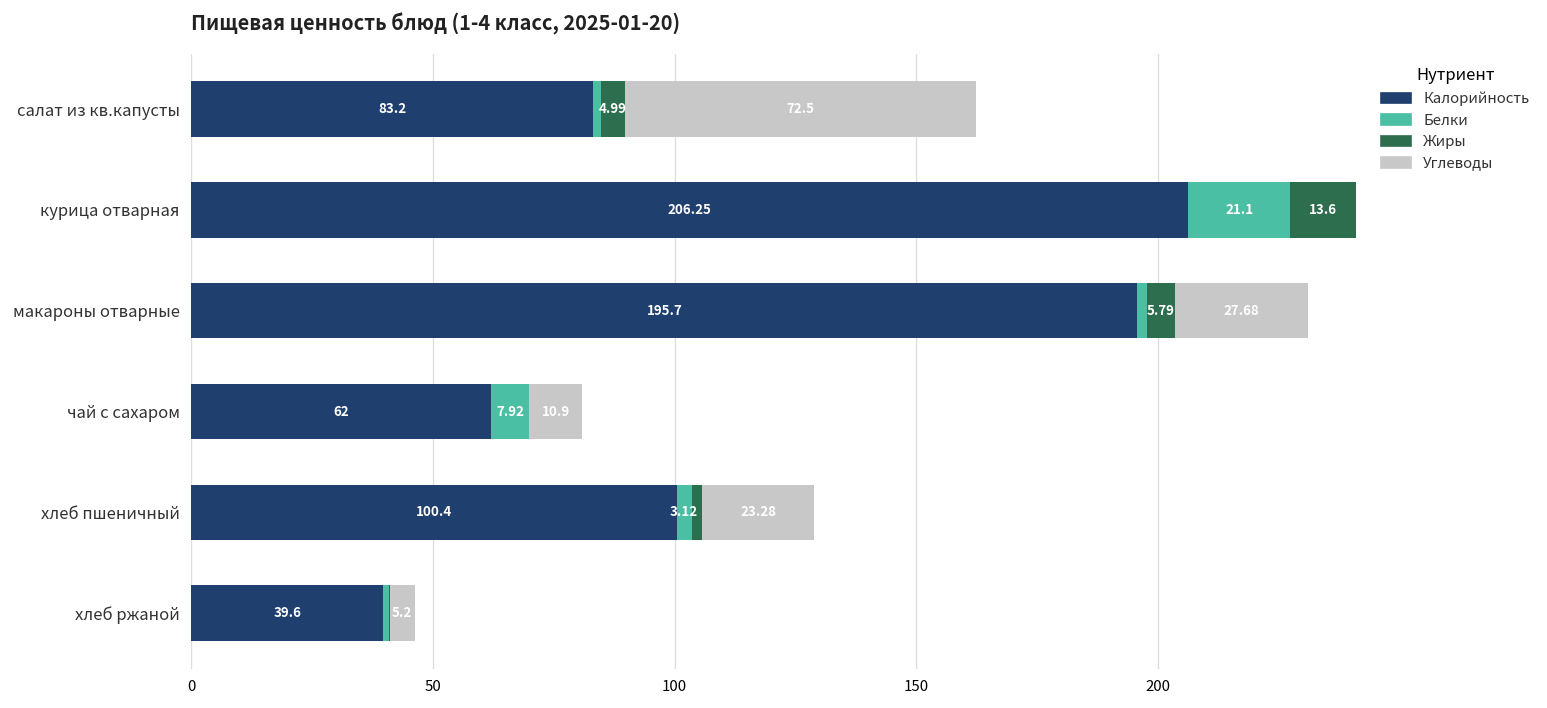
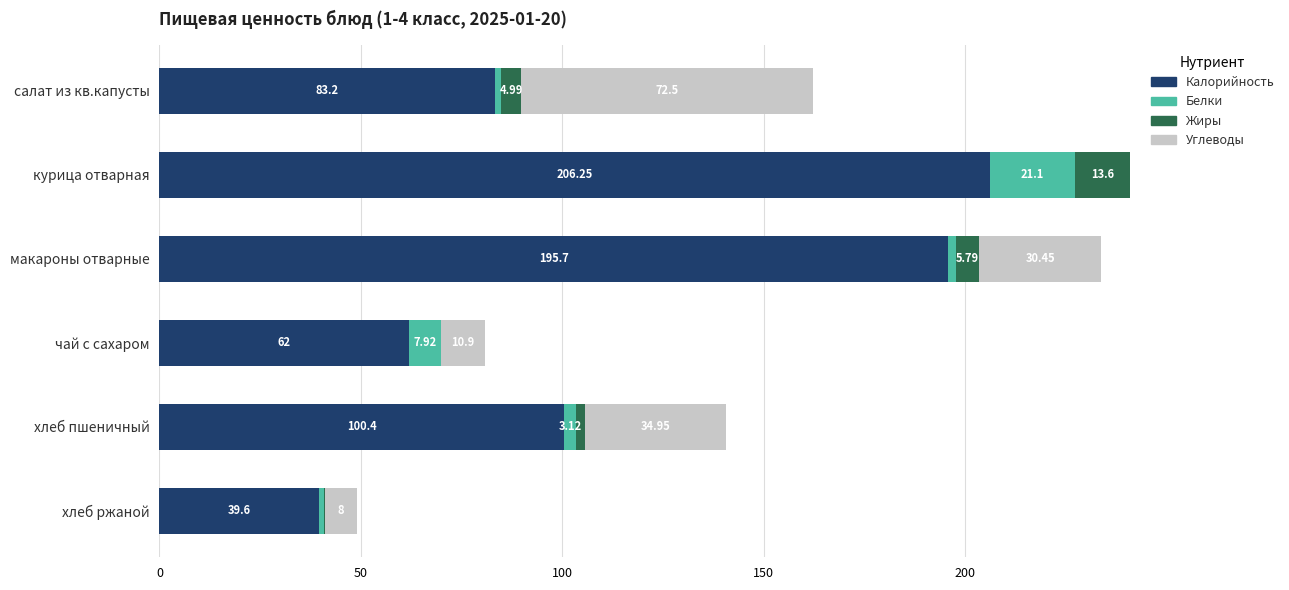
Углеводы, макароны отварные: 27.68 -> 30.45
Углеводы, хлеб пшеничный: 23.28 -> 34.95
Углеводы, хлеб ржаной: 5.2 -> 8
